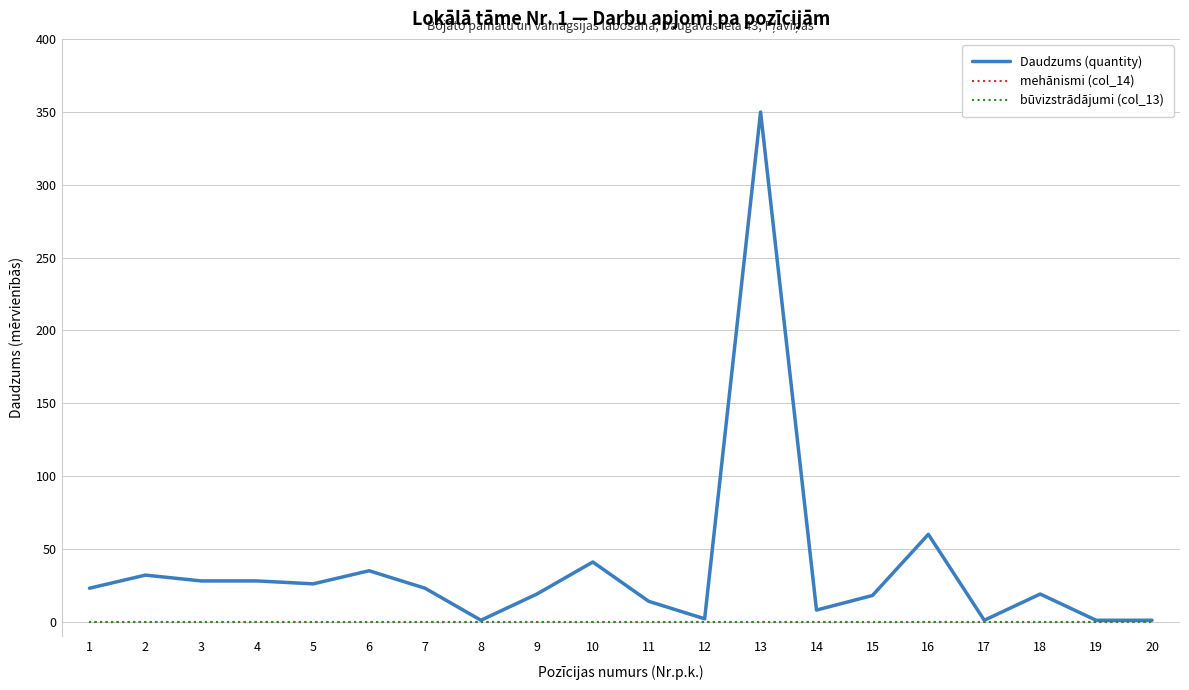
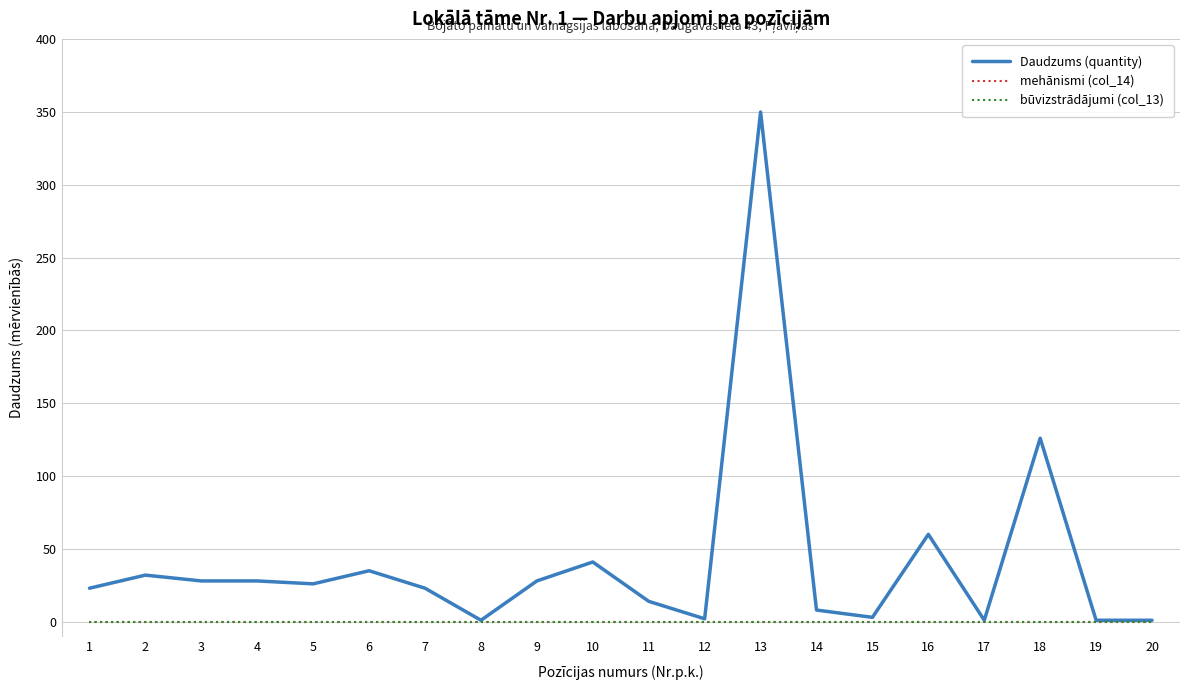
Daudzums (quantity), 9: 19 -> 28
Daudzums (quantity), 15: 18 -> 3
Daudzums (quantity), 18: 19 -> 126
